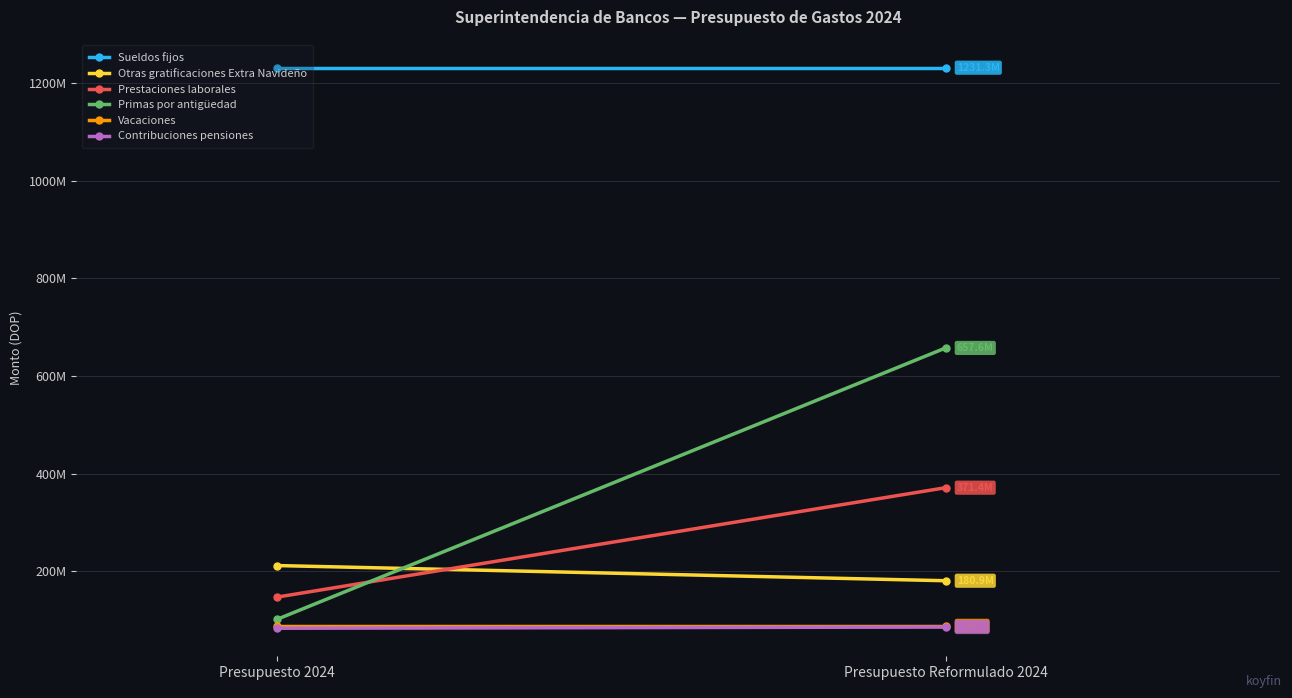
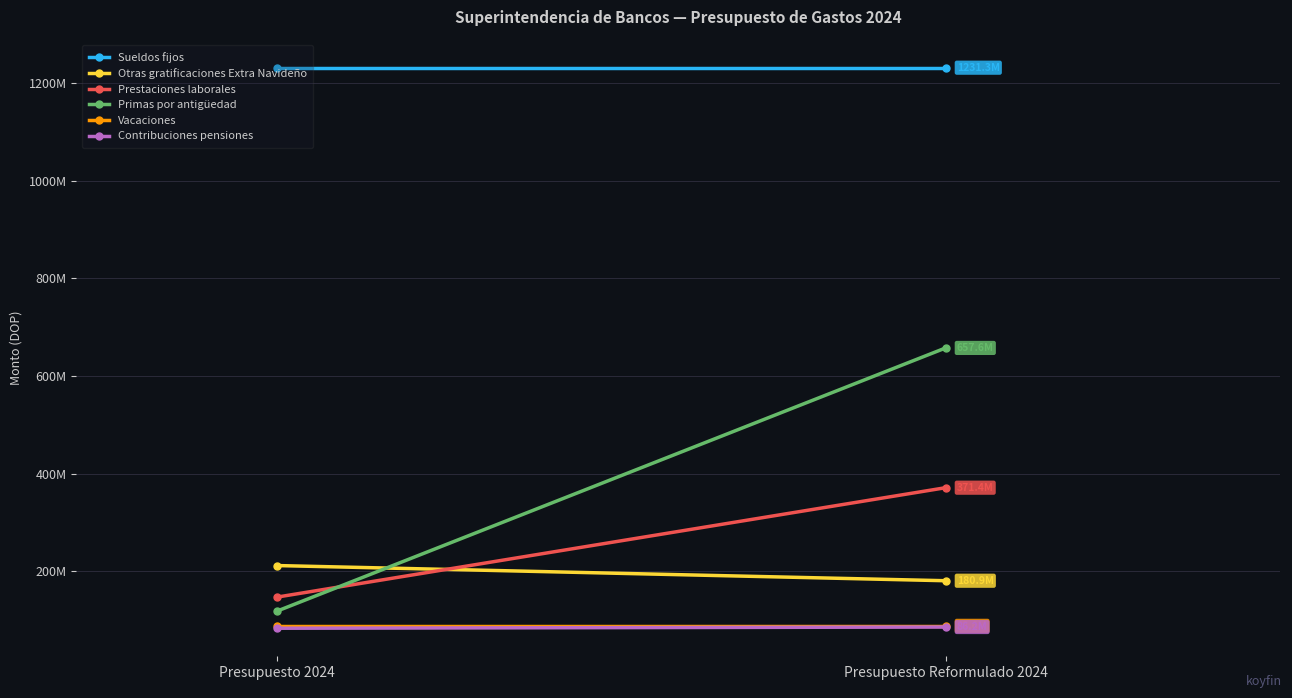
Primas por antigüedad, Presupuesto 2024: 100000000 -> 120000000
